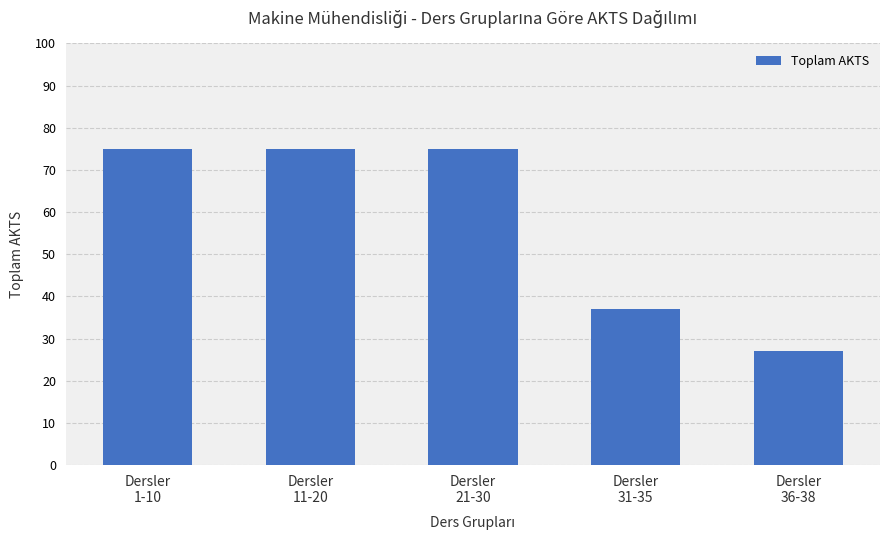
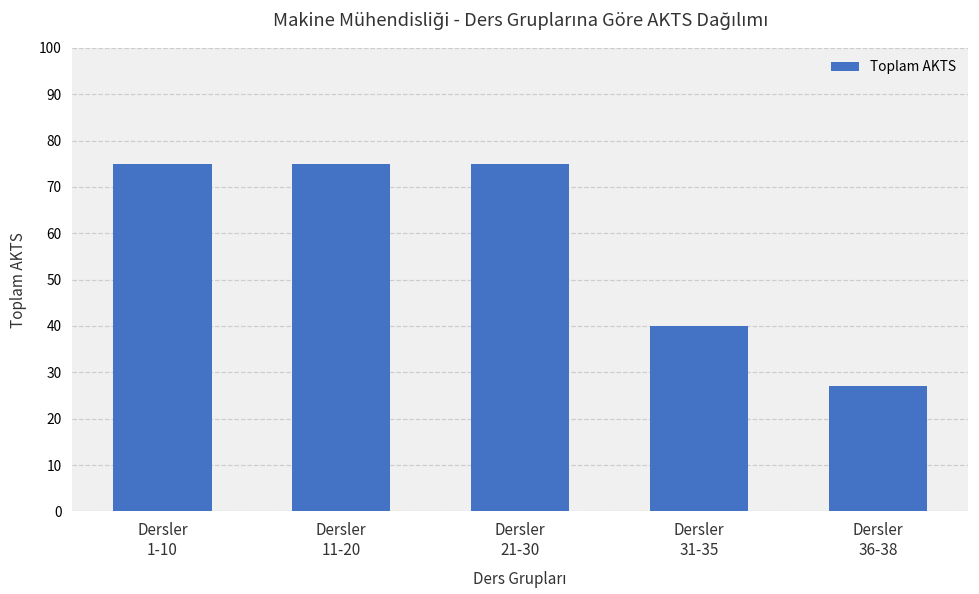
Dersler 31-35: 37 -> 40
